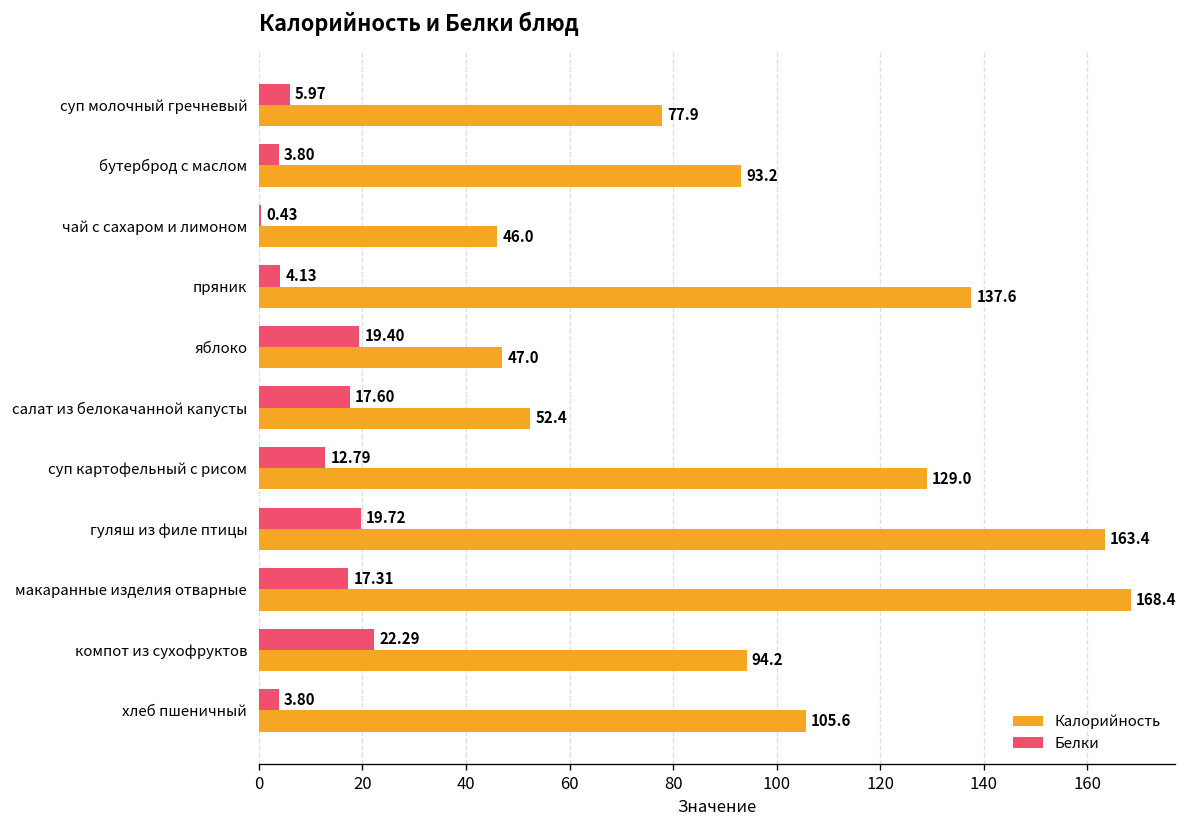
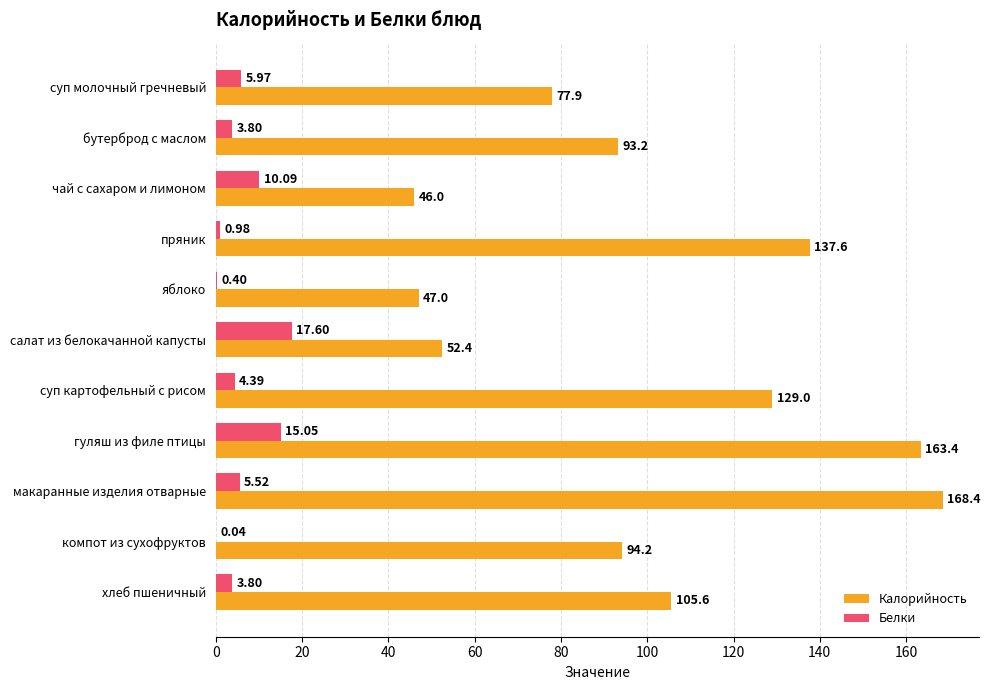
Белки, чай с сахаром и лимоном: 0.43 -> 10.09
Белки, пряник: 4.13 -> 0.98
Белки, яблоко: 19.40 -> 0.40
Белки, суп картофельный с рисом: 12.79 -> 4.39
Белки, гуляш из филе птицы: 19.72 -> 15.05
Белки, макаранные изделия отварные: 17.31 -> 5.52
Белки, компот из сухофруктов: 22.29 -> 0.04
